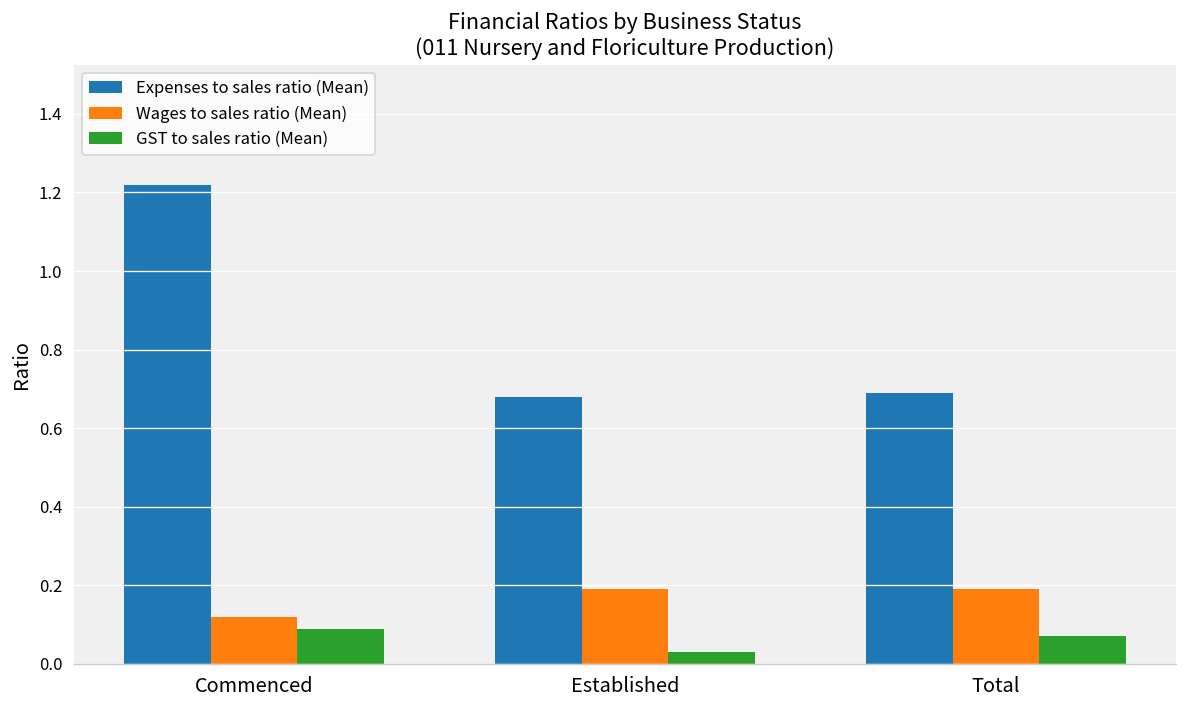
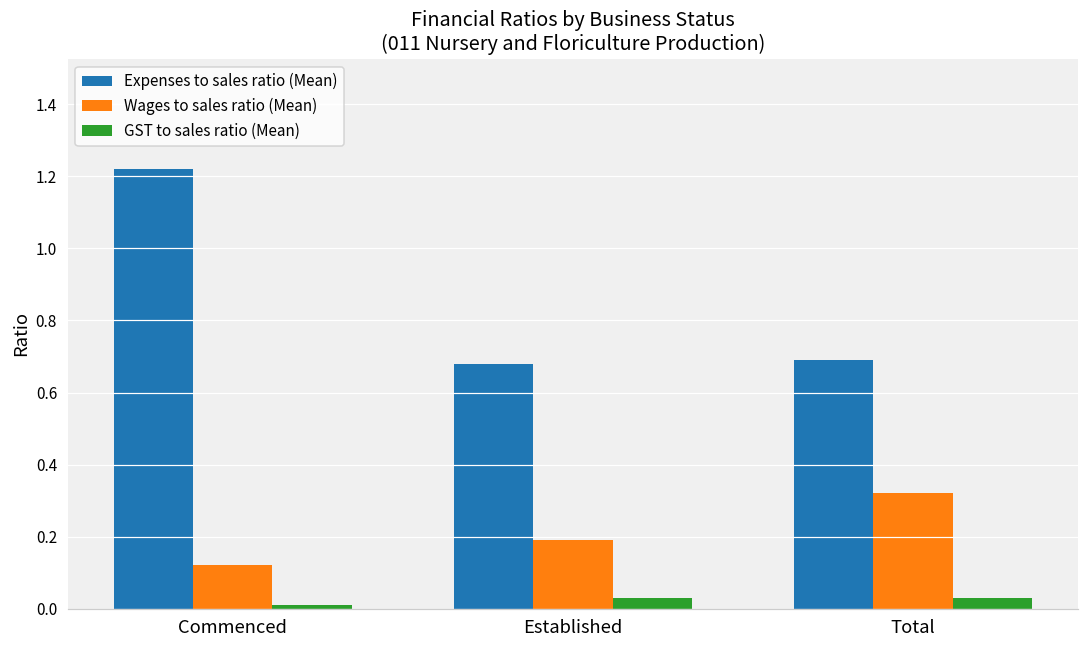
GST to sales ratio (Mean), Commenced: 0.09 -> 0.01
Wages to sales ratio (Mean), Total: 0.19 -> 0.32
GST to sales ratio (Mean), Total: 0.07 -> 0.03
